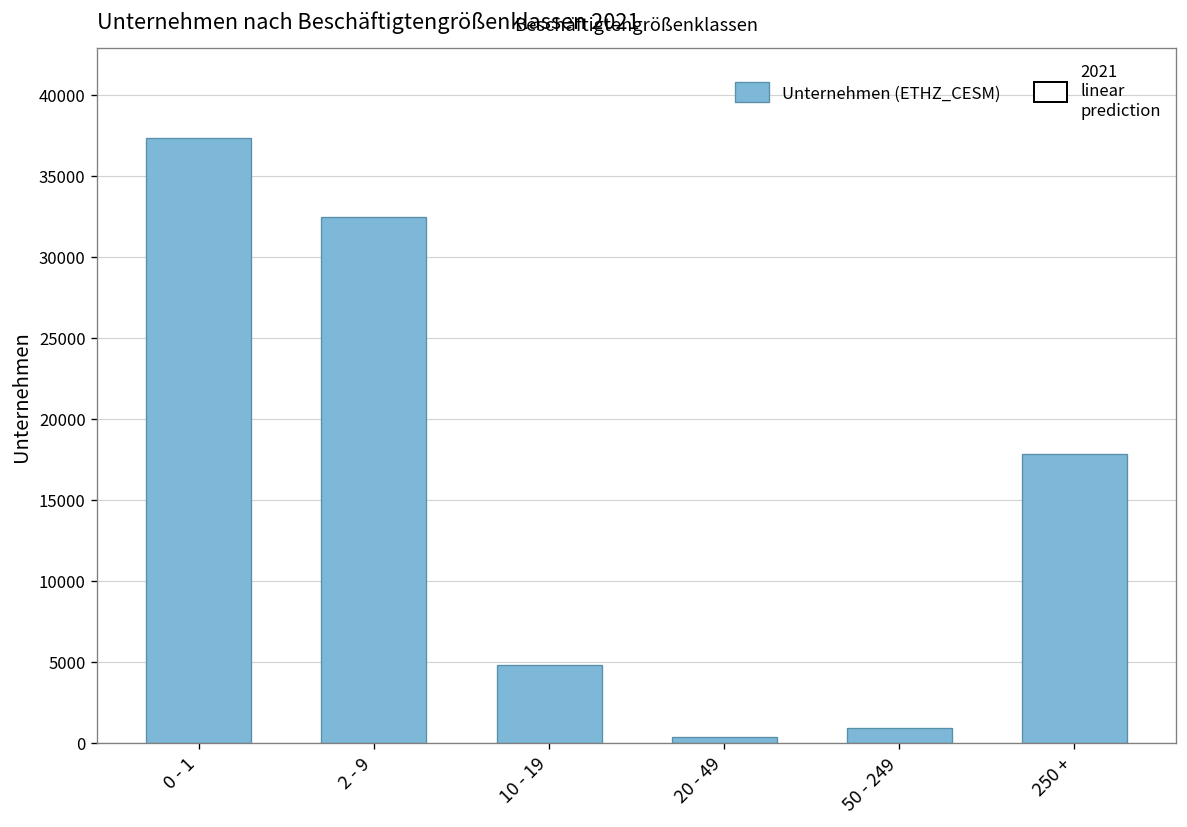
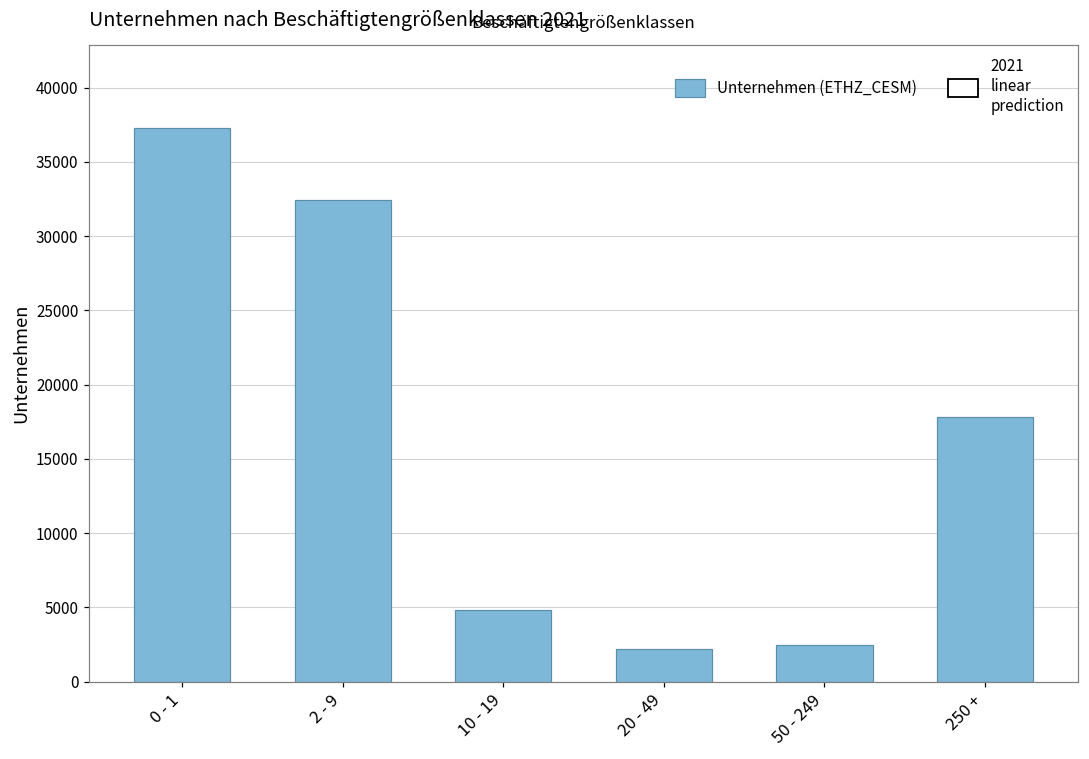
20 - 49: 400 -> 2200
50 - 249: 900 -> 2500
